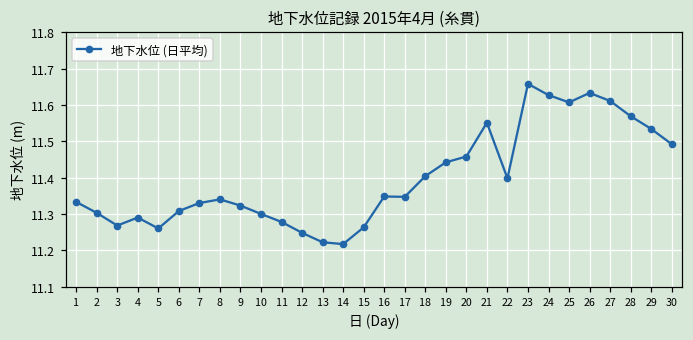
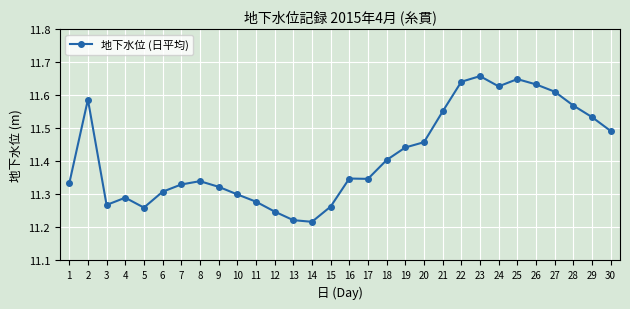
2: 11.30 -> 11.59
22: 11.40 -> 11.64
25: 11.61 -> 11.65
